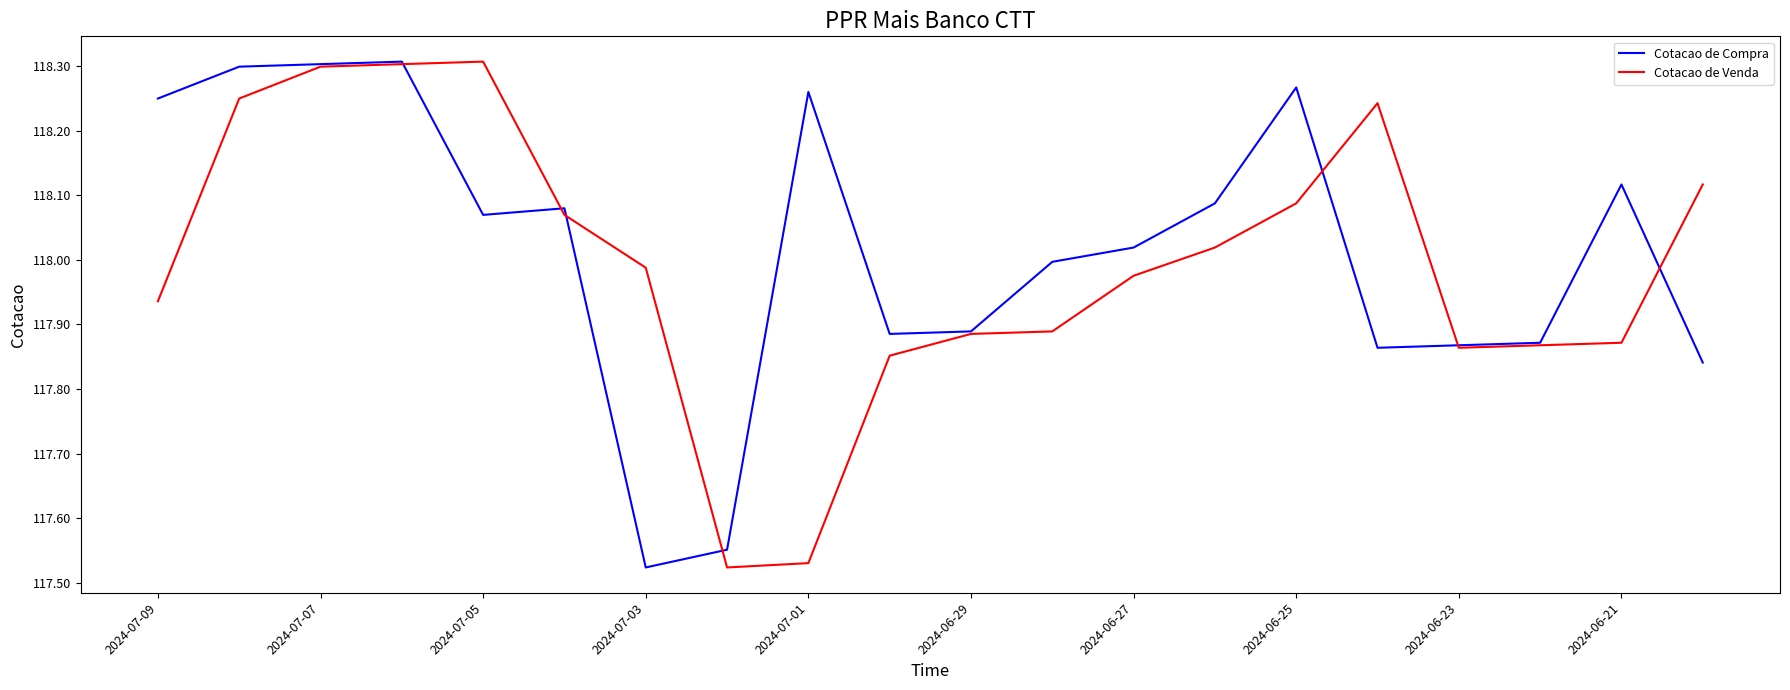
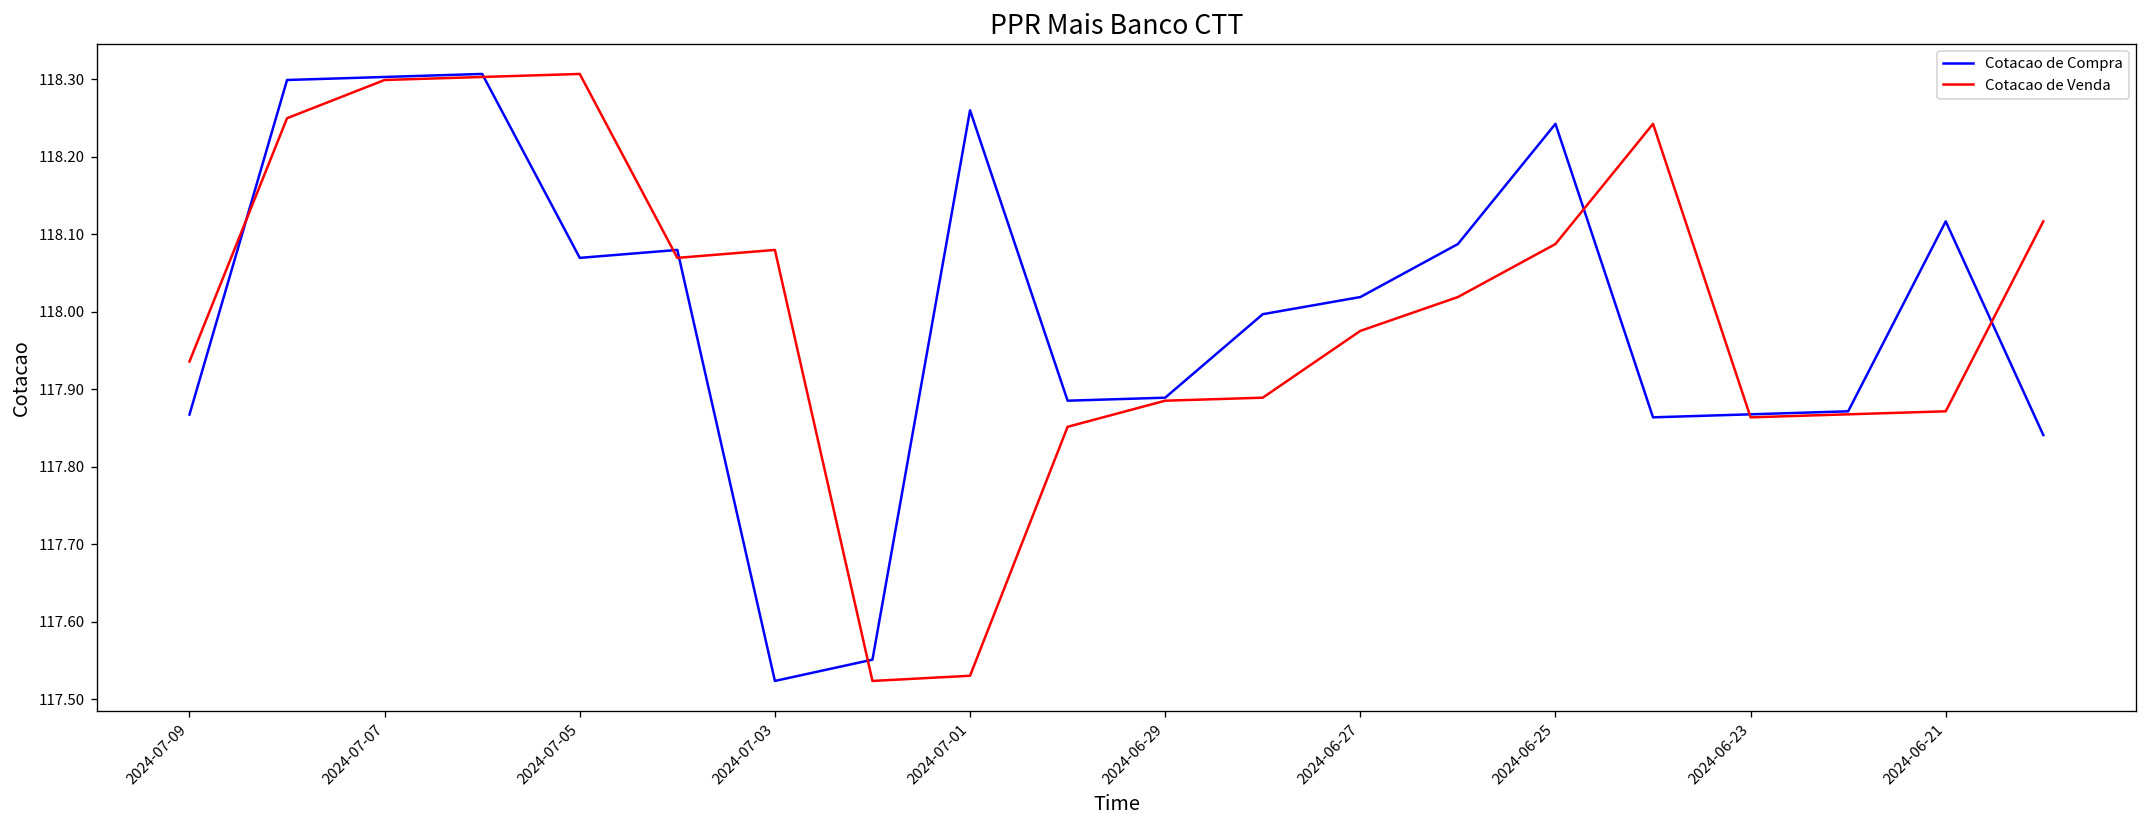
Cotacao de Compra, 2024-07-09: 118.25 -> 117.87
Cotacao de Venda, 2024-07-03: 117.99 -> 118.08
Cotacao de Compra, 2024-06-25: 118.27 -> 118.24
